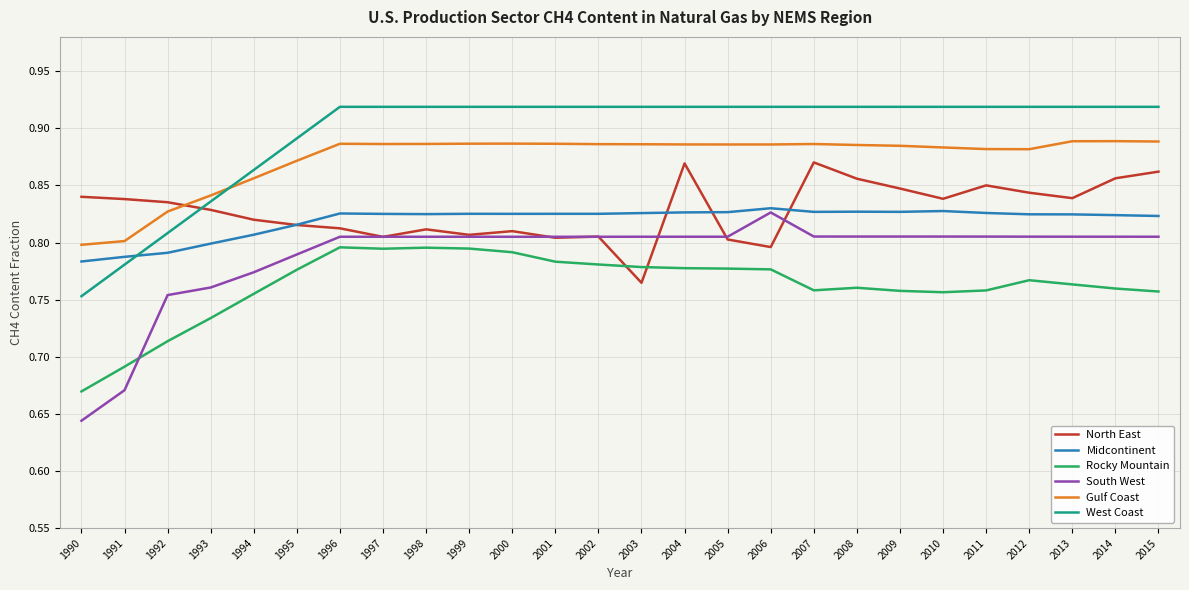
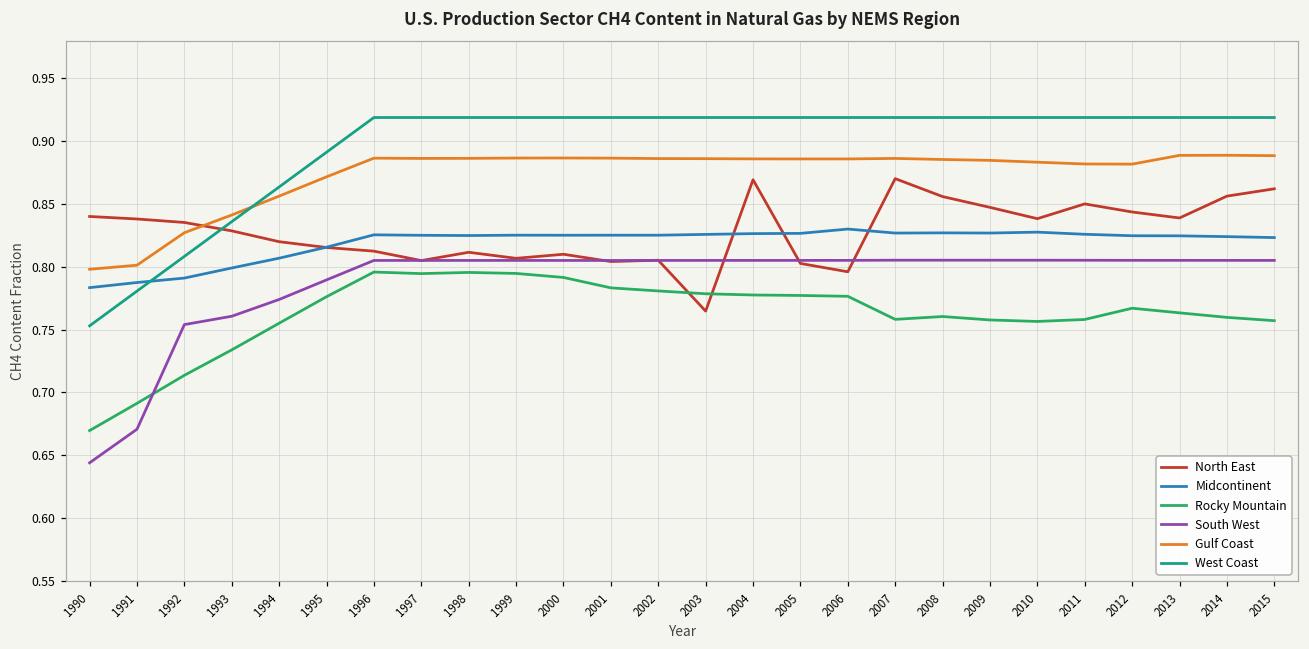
South West, 2006: 0.826 -> 0.805
